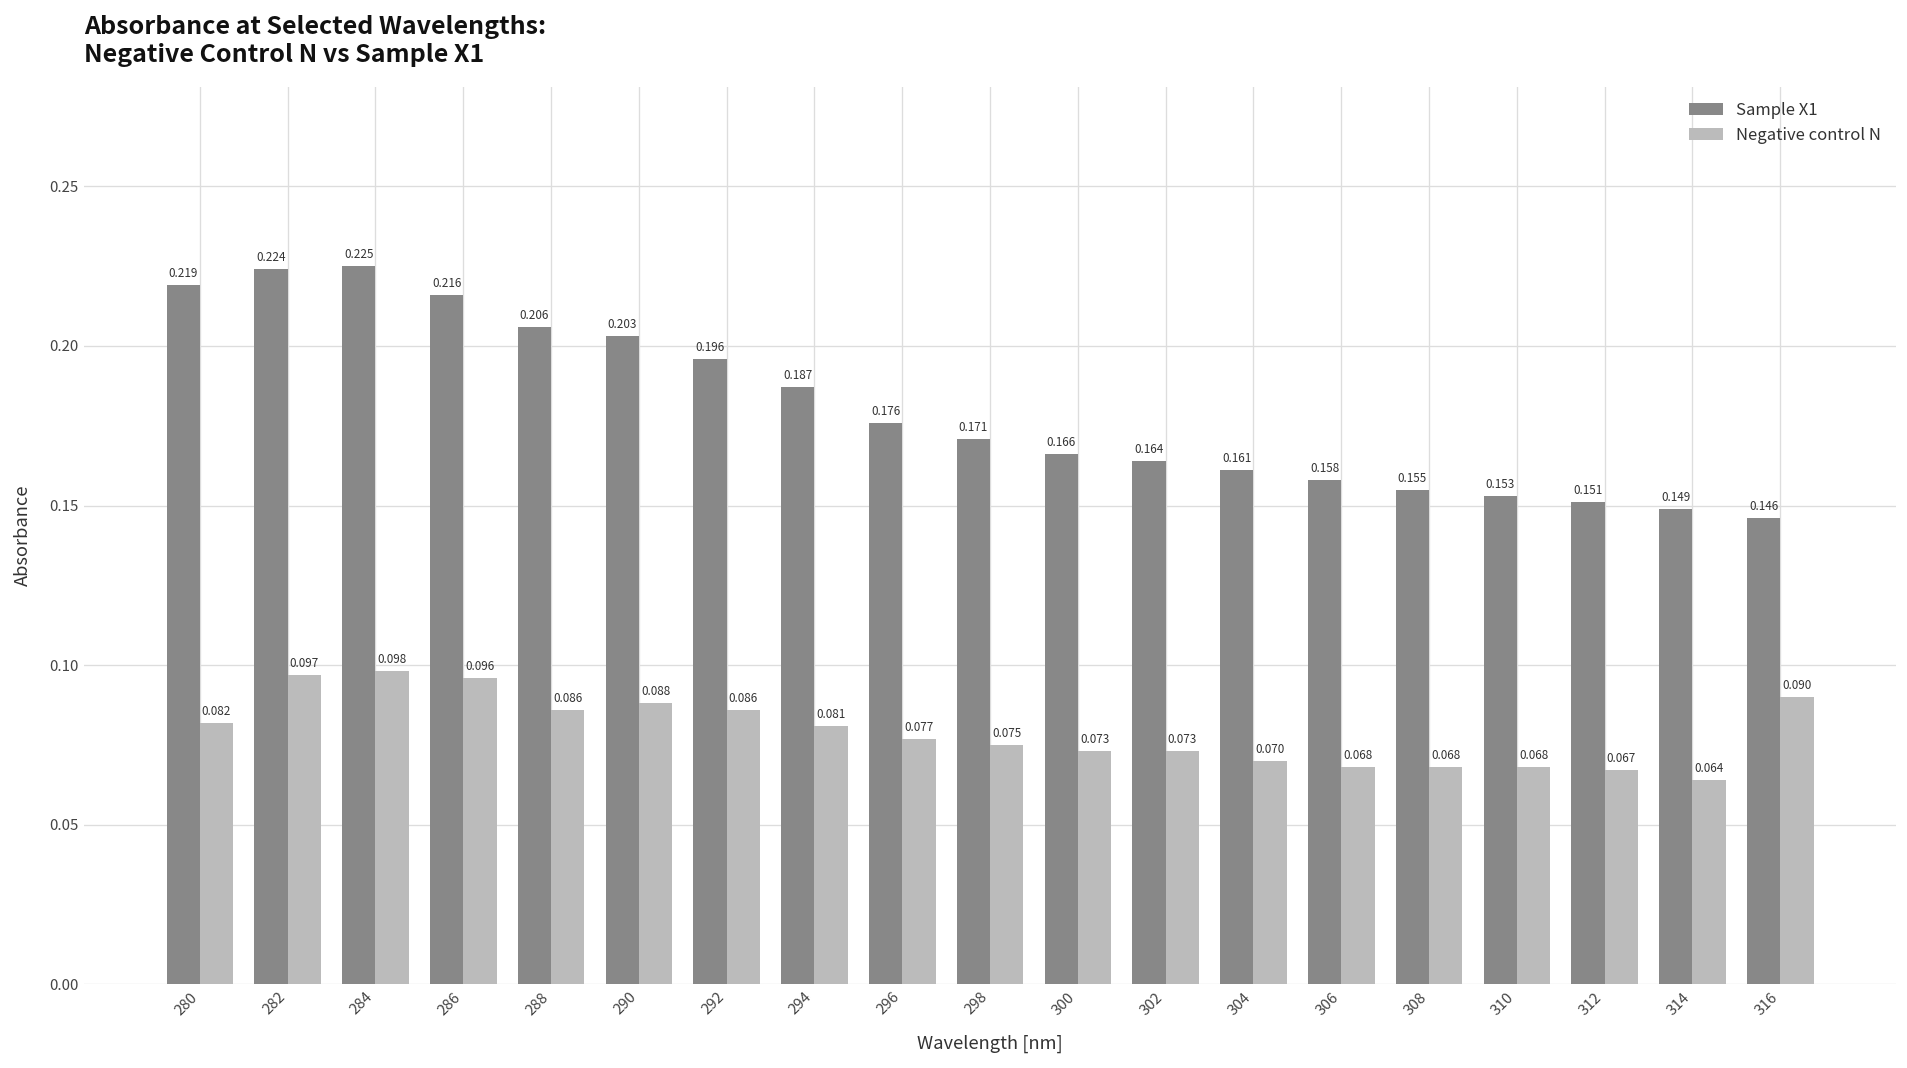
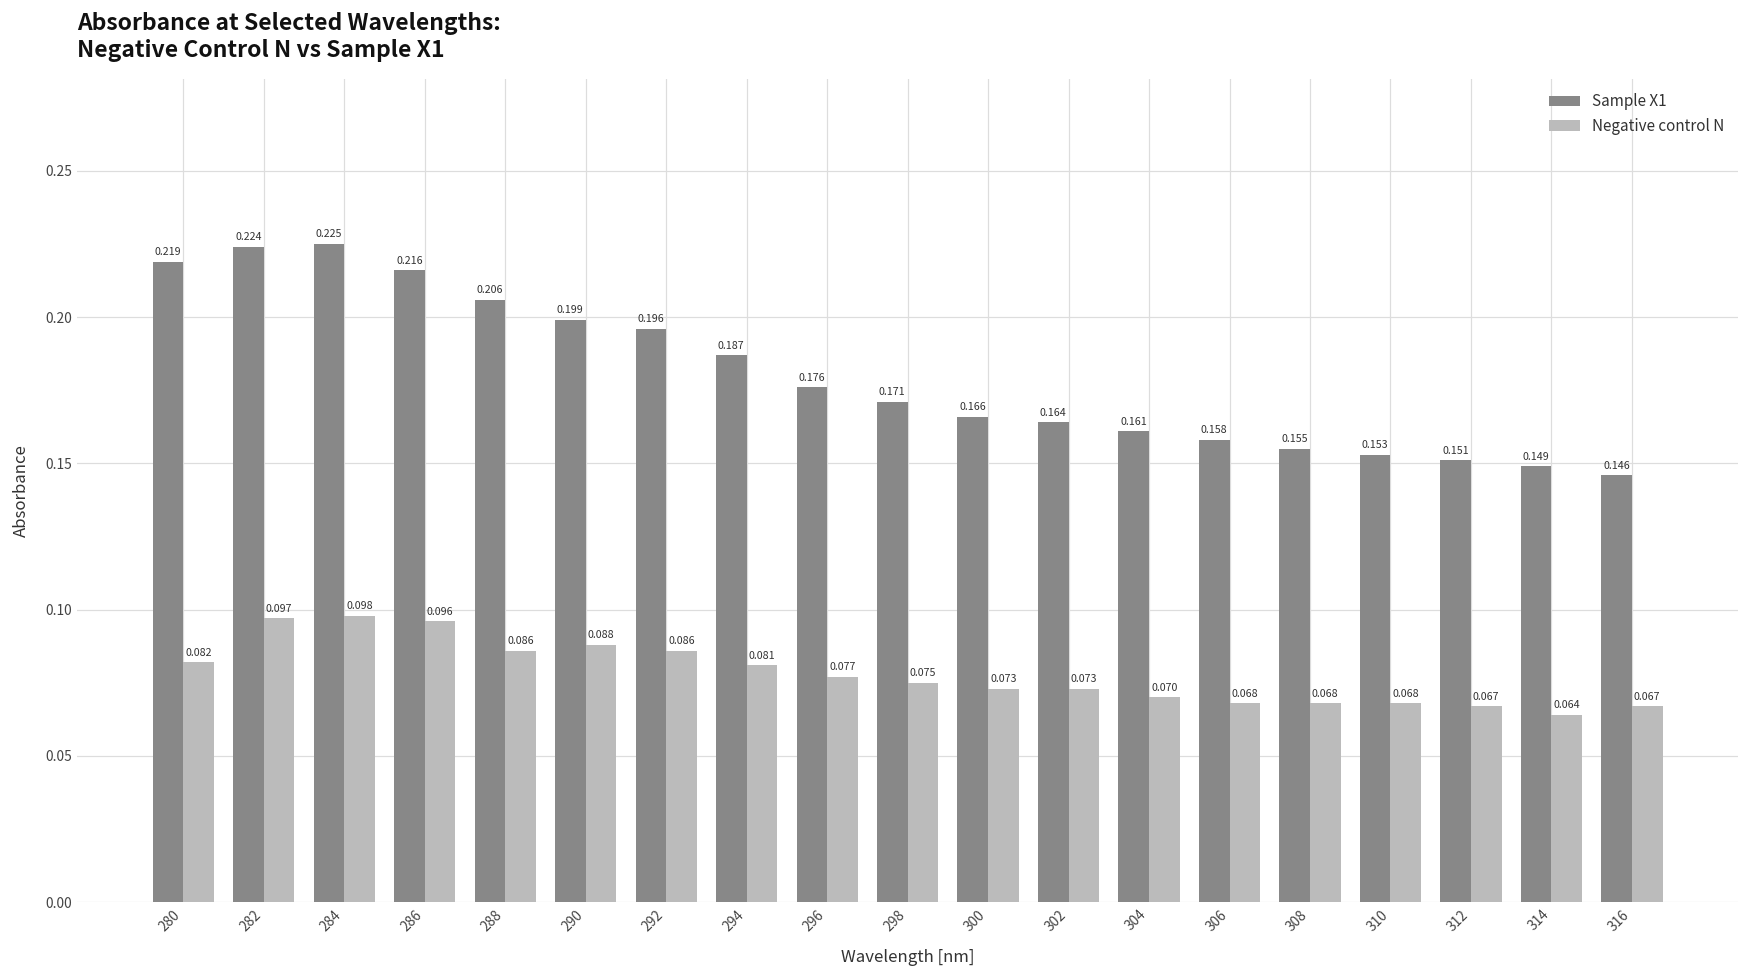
Sample X1, 290: 0.203 -> 0.199
Negative control N, 316: 0.090 -> 0.067
